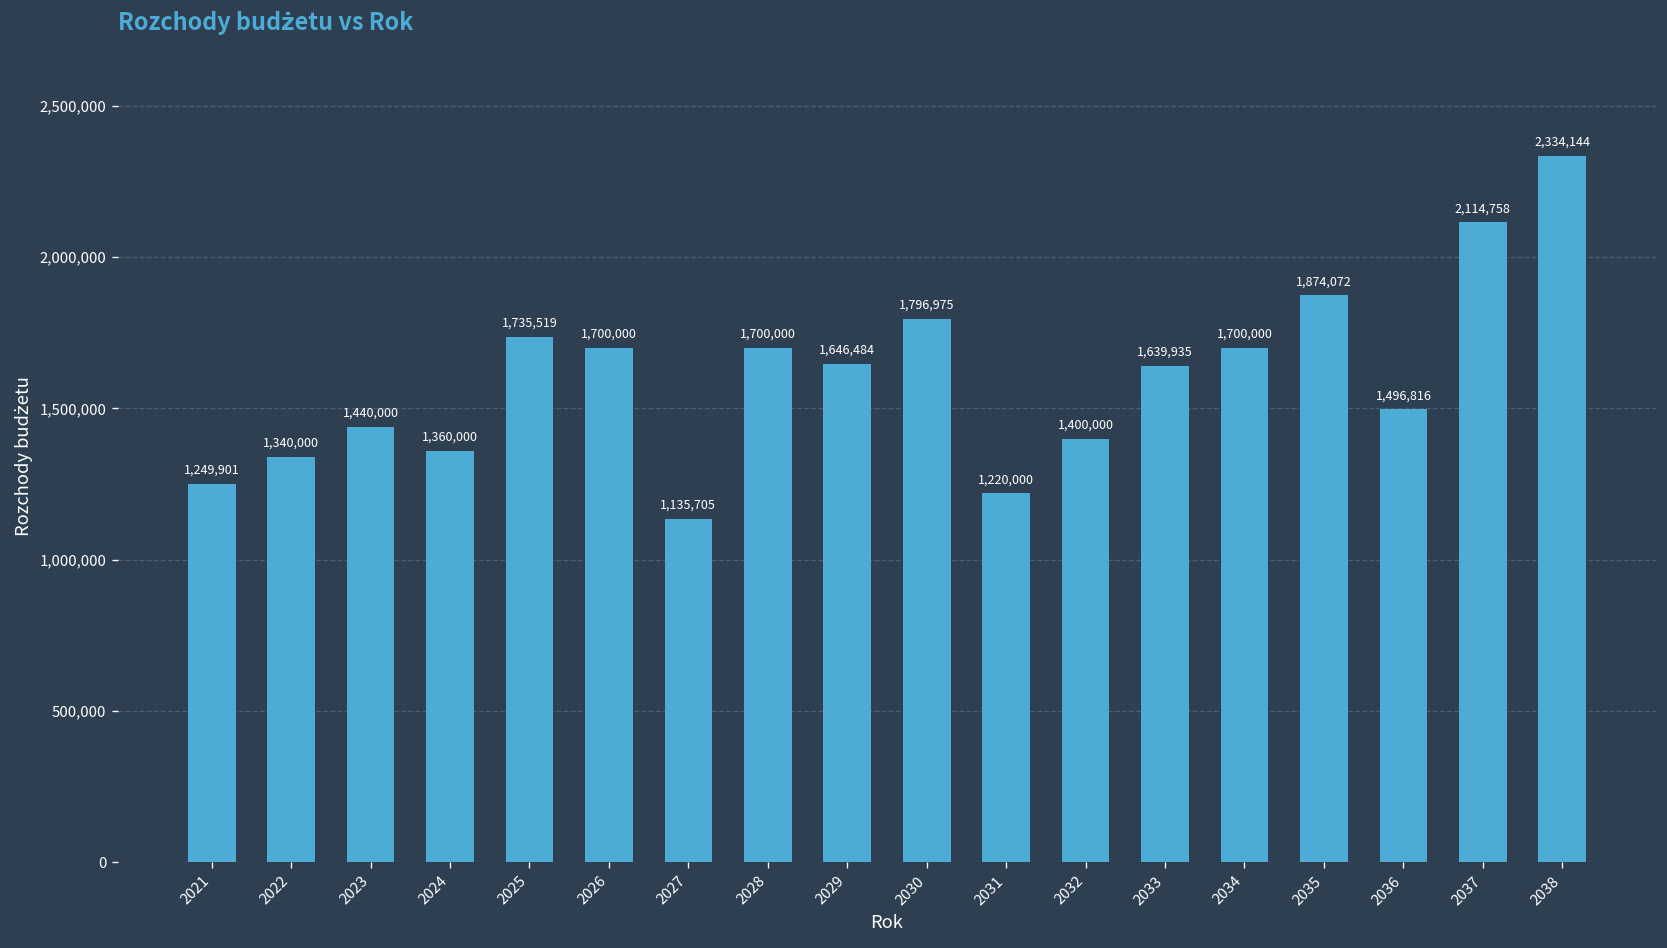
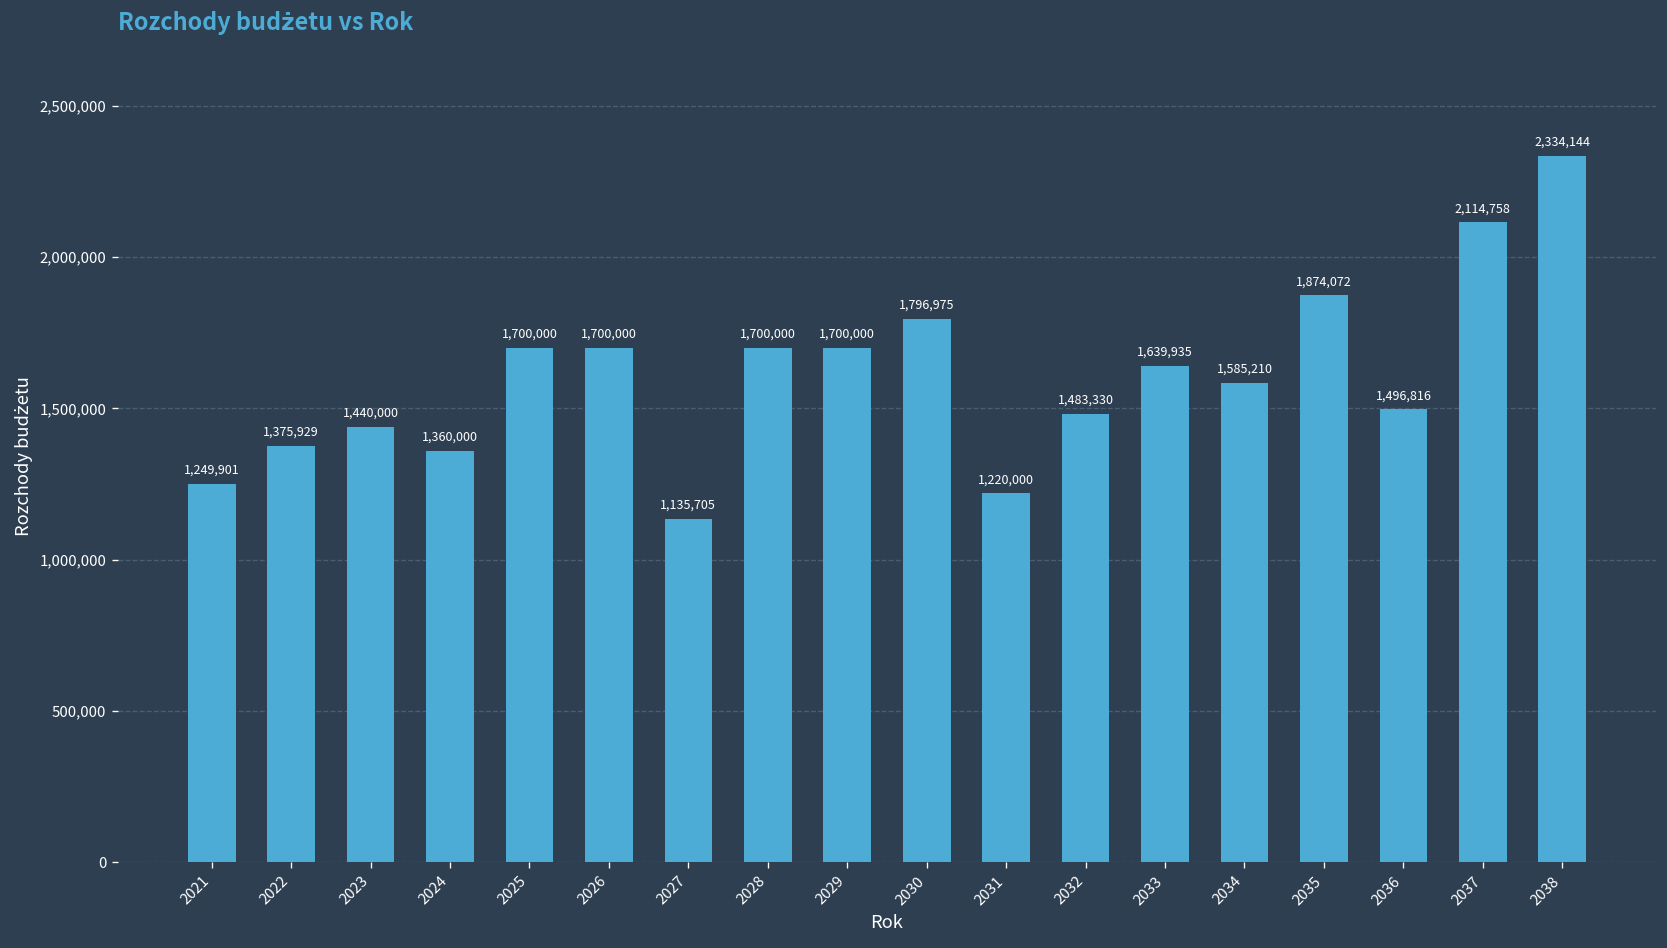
2022: 1,340,000 -> 1,375,929
2025: 1,735,519 -> 1,700,000
2029: 1,646,484 -> 1,700,000
2032: 1,400,000 -> 1,483,330
2034: 1,700,000 -> 1,585,210
